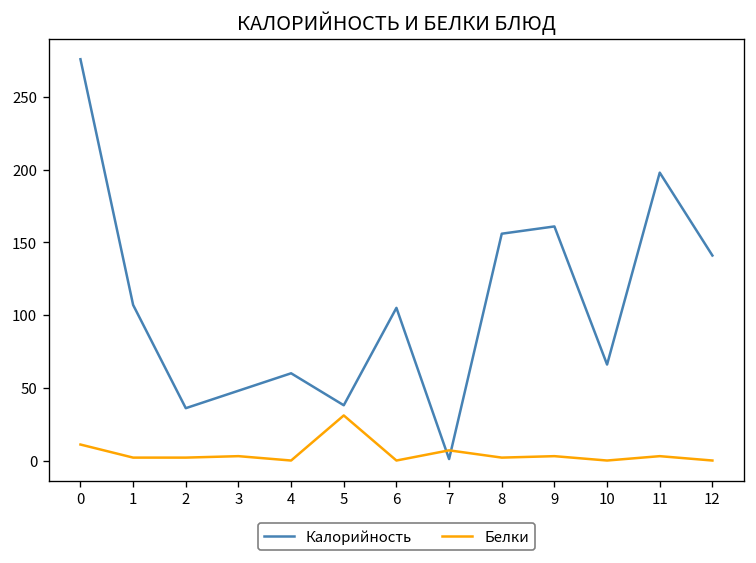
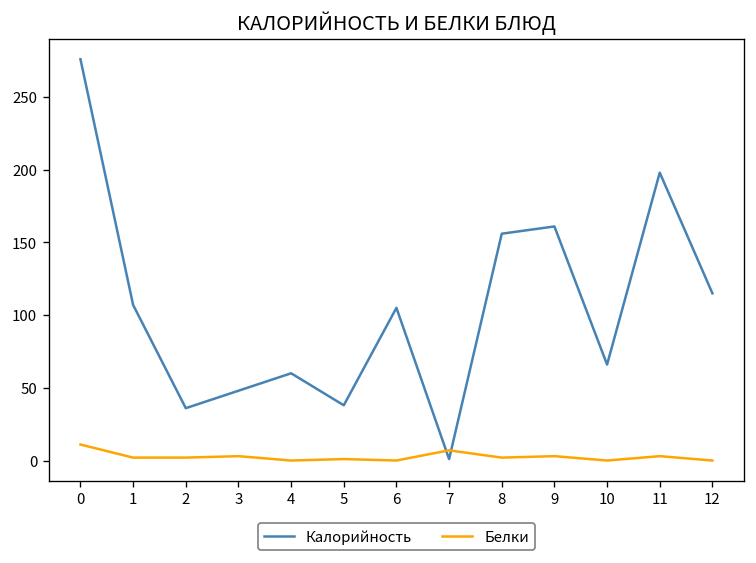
Белки, 5: 31 -> 1
Калорийность, 12: 141 -> 115
